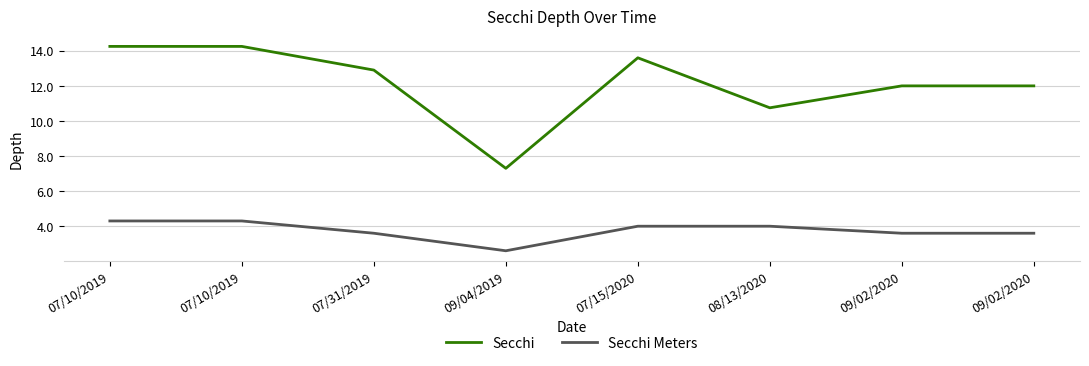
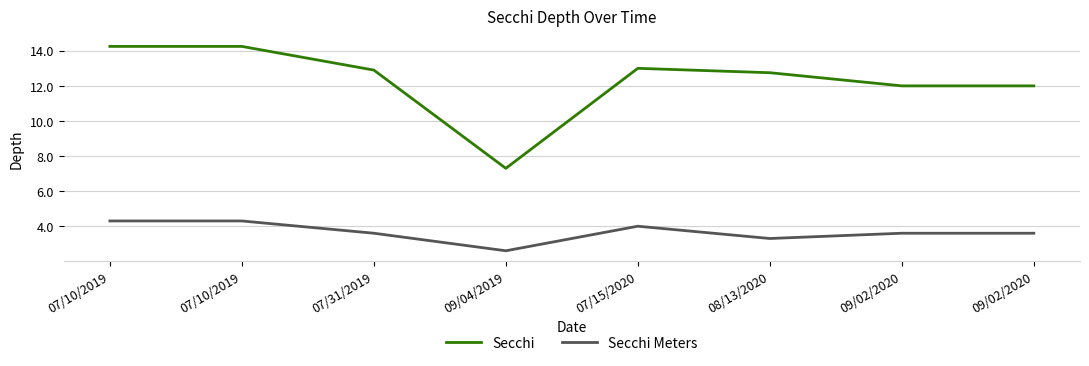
Secchi, 07/15/2020: 13.6 -> 13.0
Secchi, 08/13/2020: 10.8 -> 12.8
Secchi Meters, 08/13/2020: 4.0 -> 3.3
